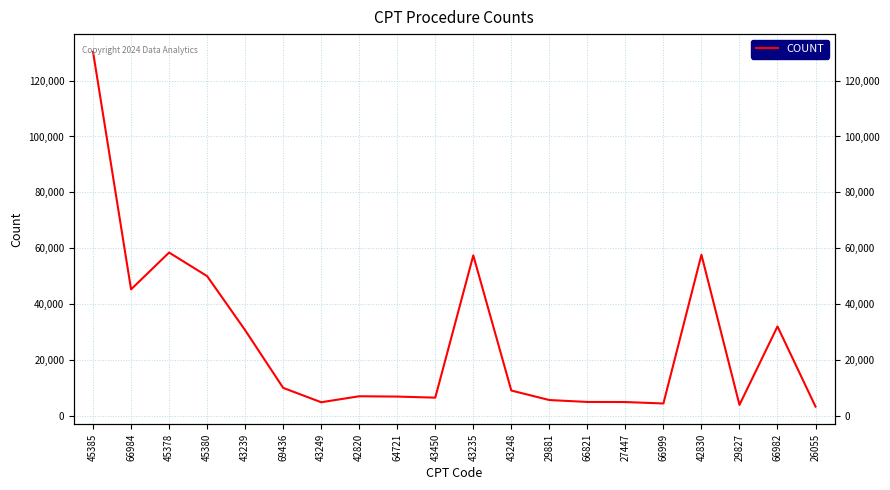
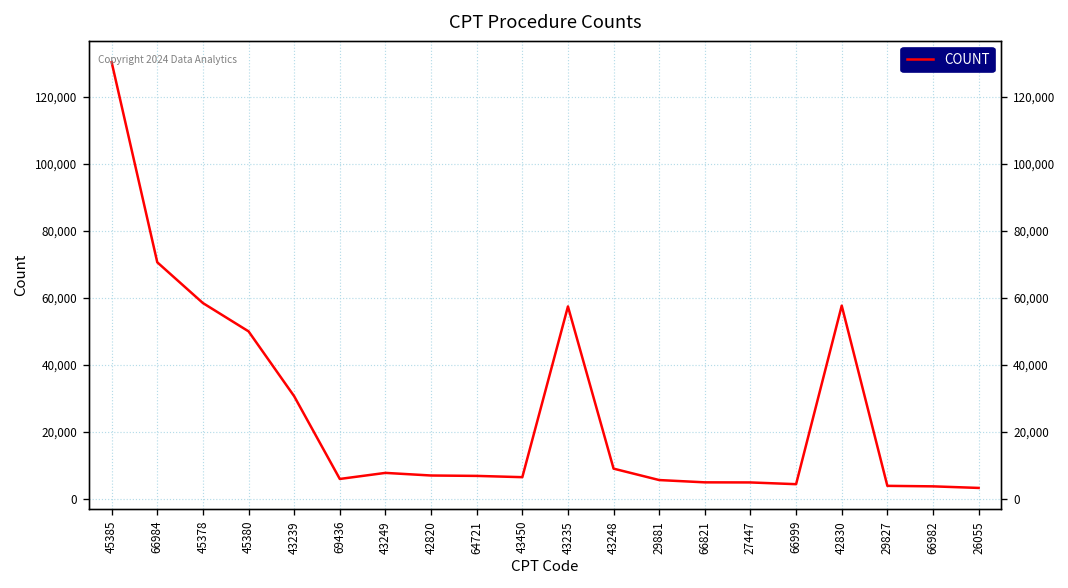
66984: 45,000 -> 71,000
69436: 10,000 -> 6,000
43249: 5,000 -> 8,000
66982: 32,000 -> 4,000
